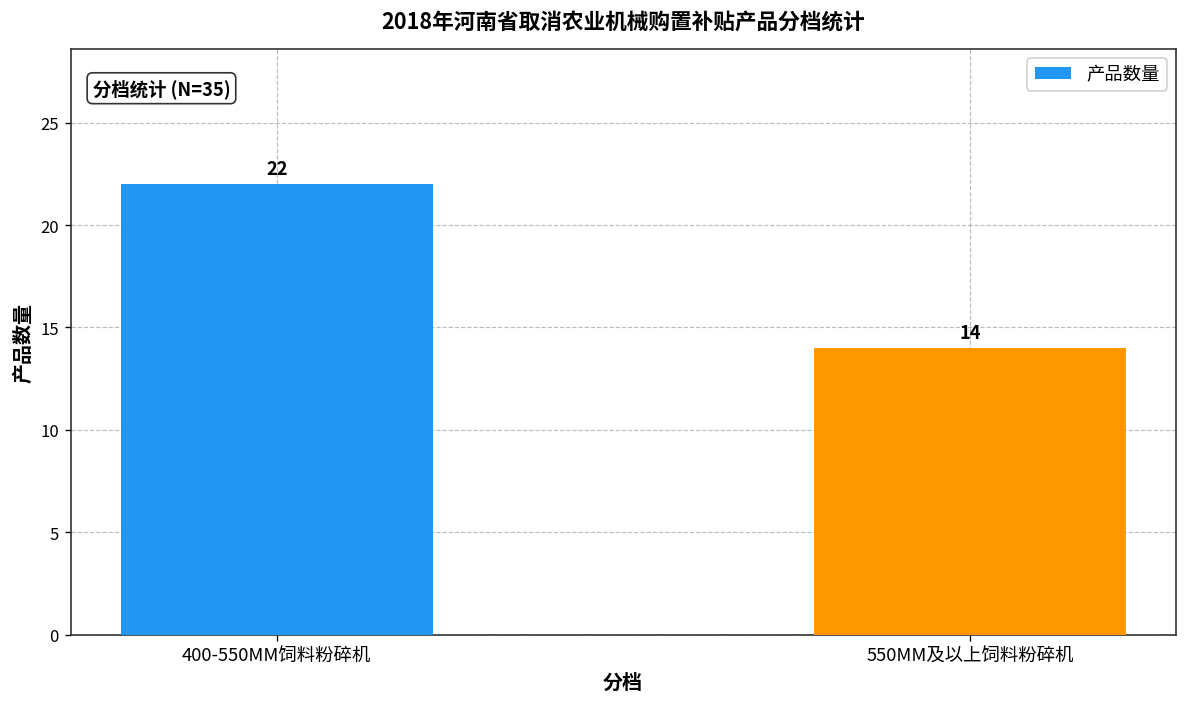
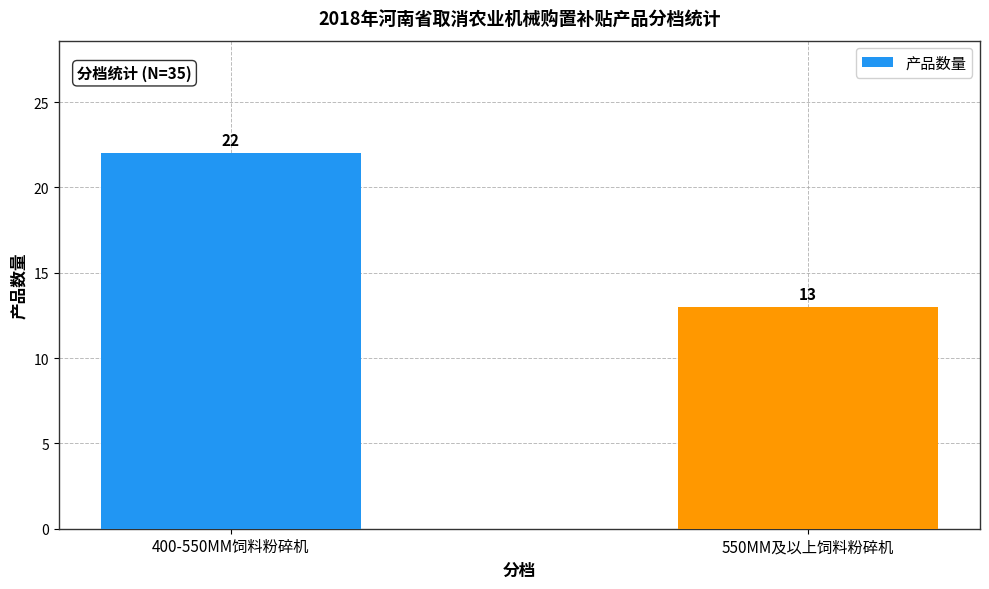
550MM及以上饲料粉碎机: 14 -> 13
